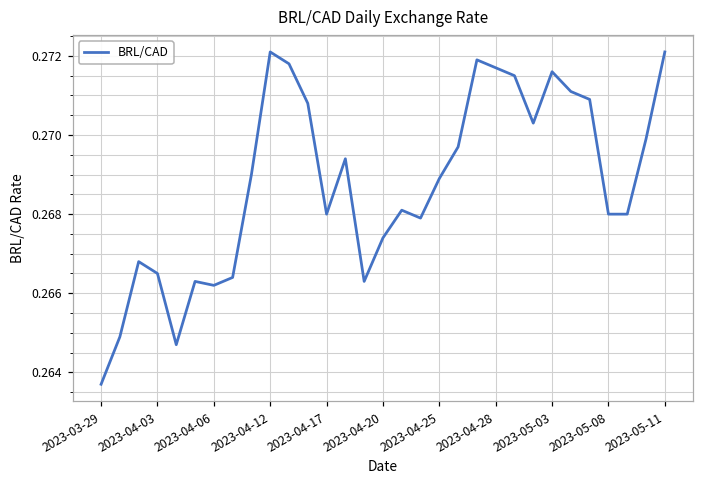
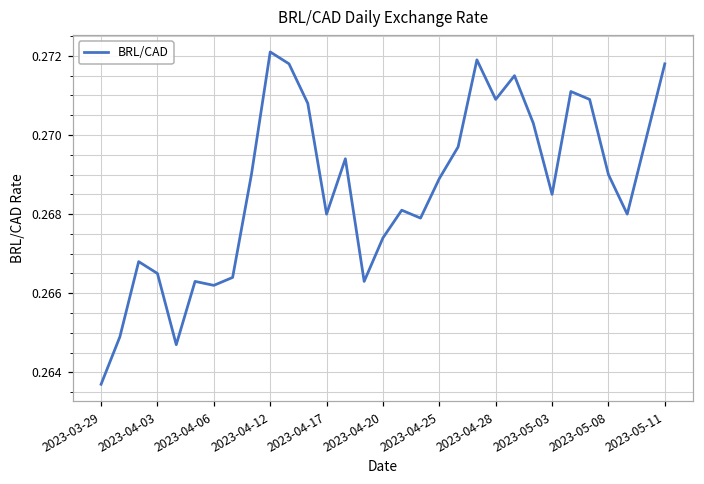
2023-04-28: 0.2717 -> 0.2709
2023-05-03: 0.2716 -> 0.2685
2023-05-08: 0.268 -> 0.269
2023-05-11: 0.2721 -> 0.2718
